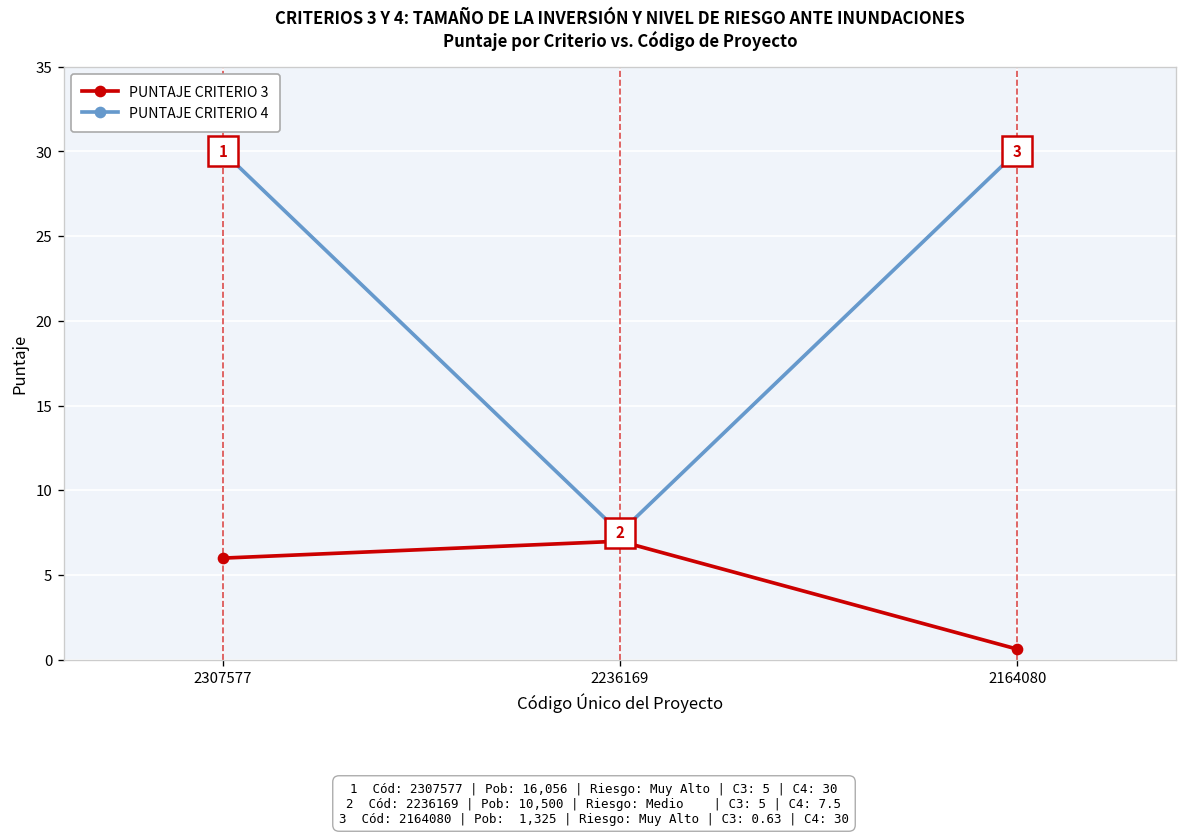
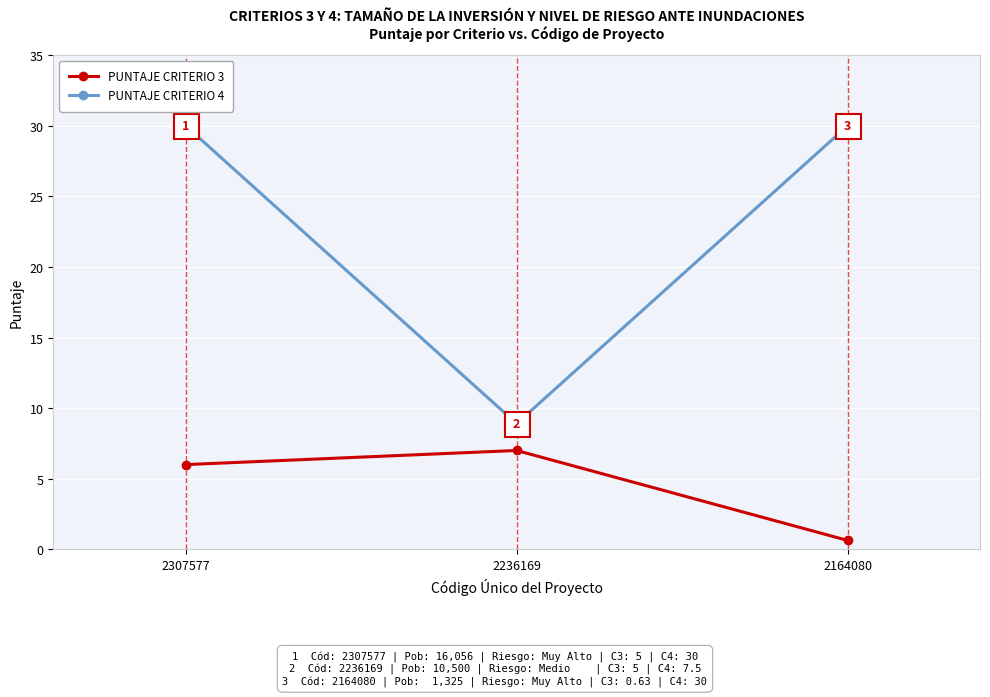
PUNTAJE CRITERIO 4, 2236169: 7.5 -> 8.9
